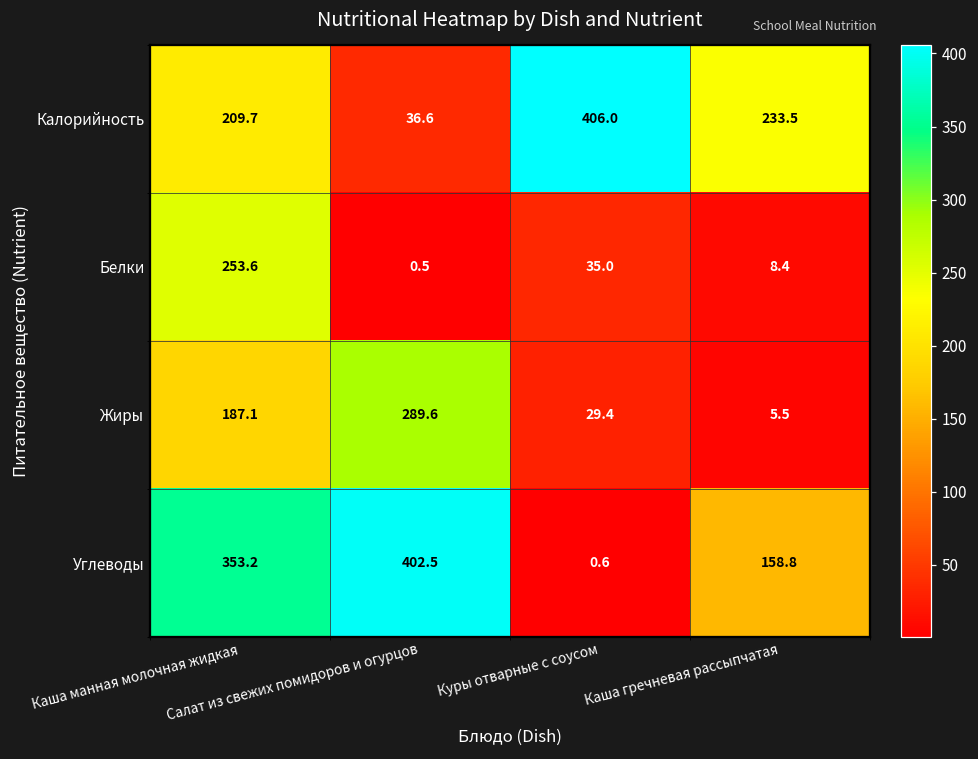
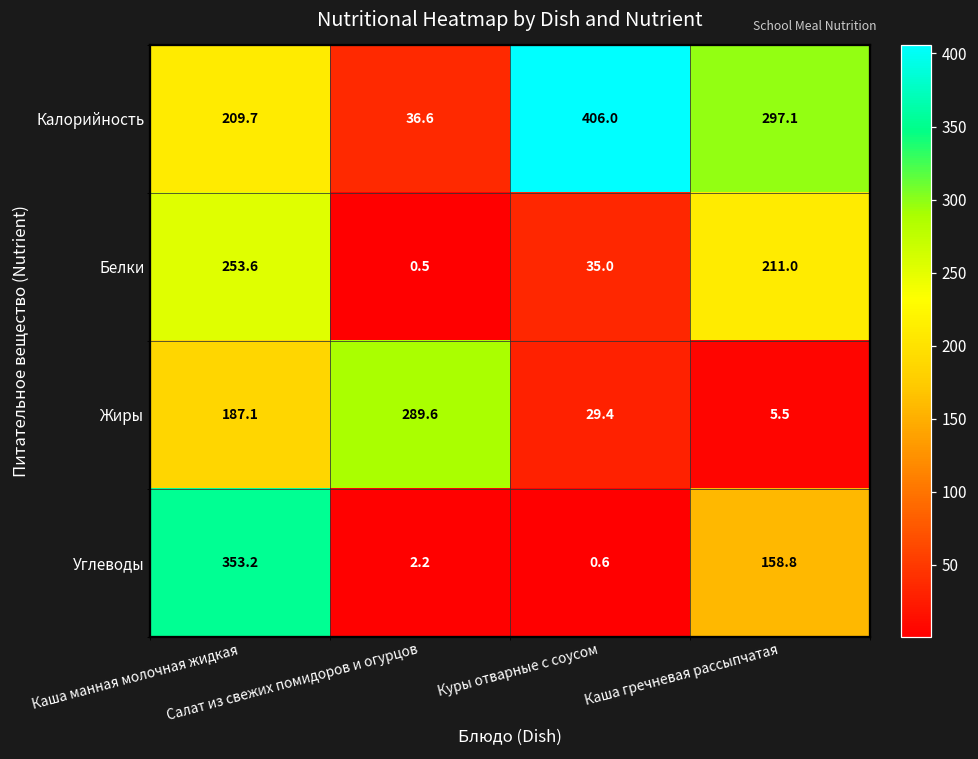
Калорийность, Каша гречневая рассыпчатая: 233.5 -> 297.1
Белки, Каша гречневая рассыпчатая: 8.4 -> 211.0
Углеводы, Салат из свежих помидоров и огурцов: 402.5 -> 2.2
